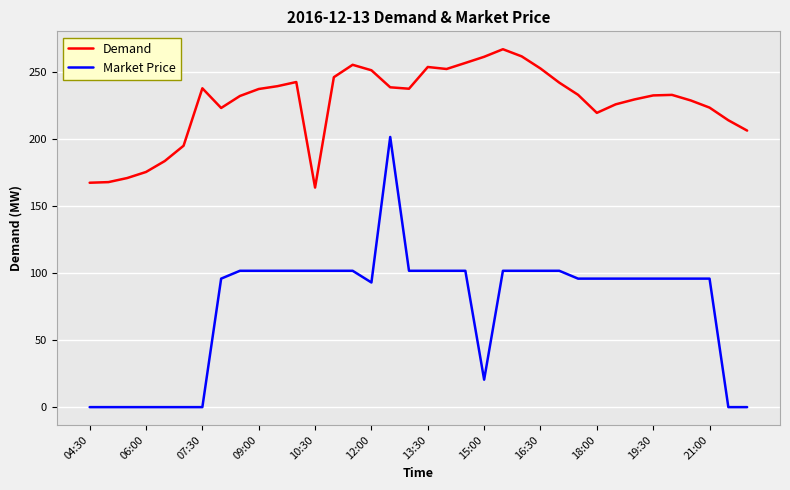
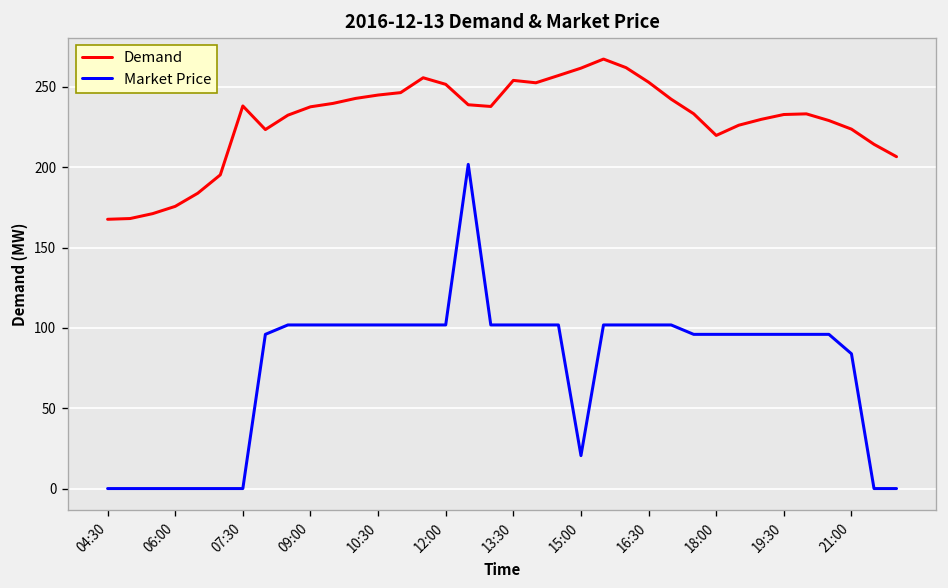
Demand, 10:30: 164 -> 245
Market Price, 12:00: 93 -> 102
Market Price, 21:00: 96 -> 84
